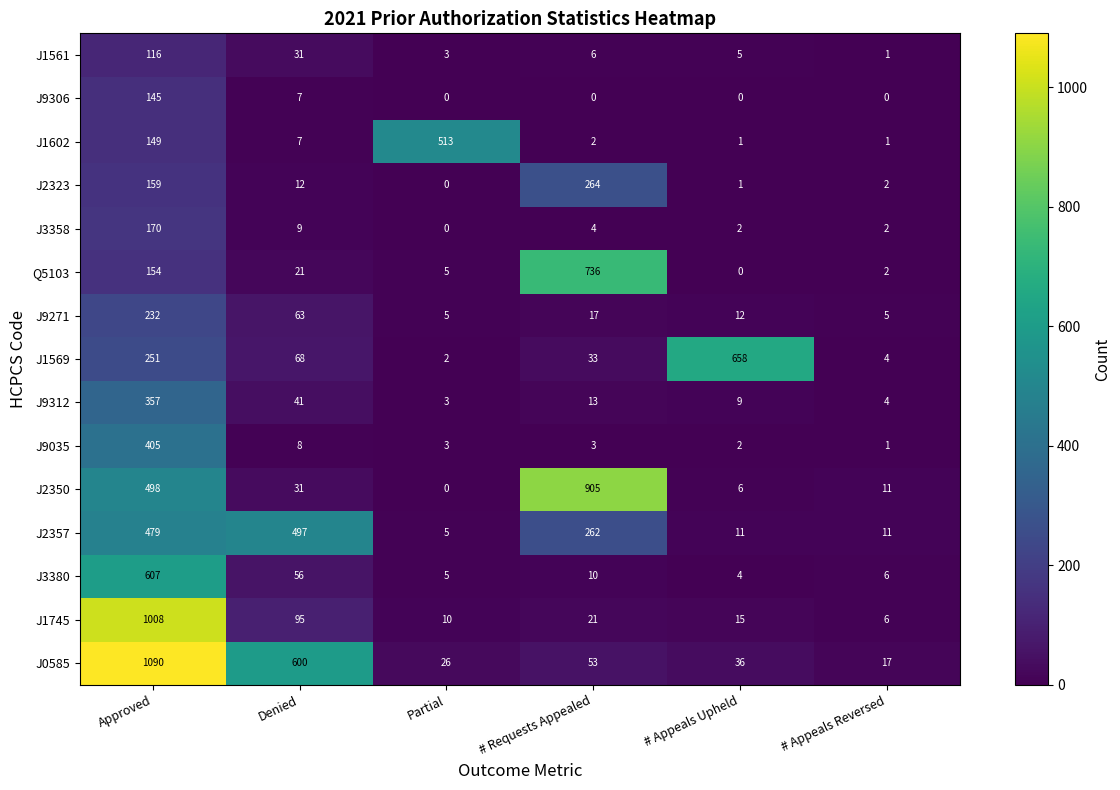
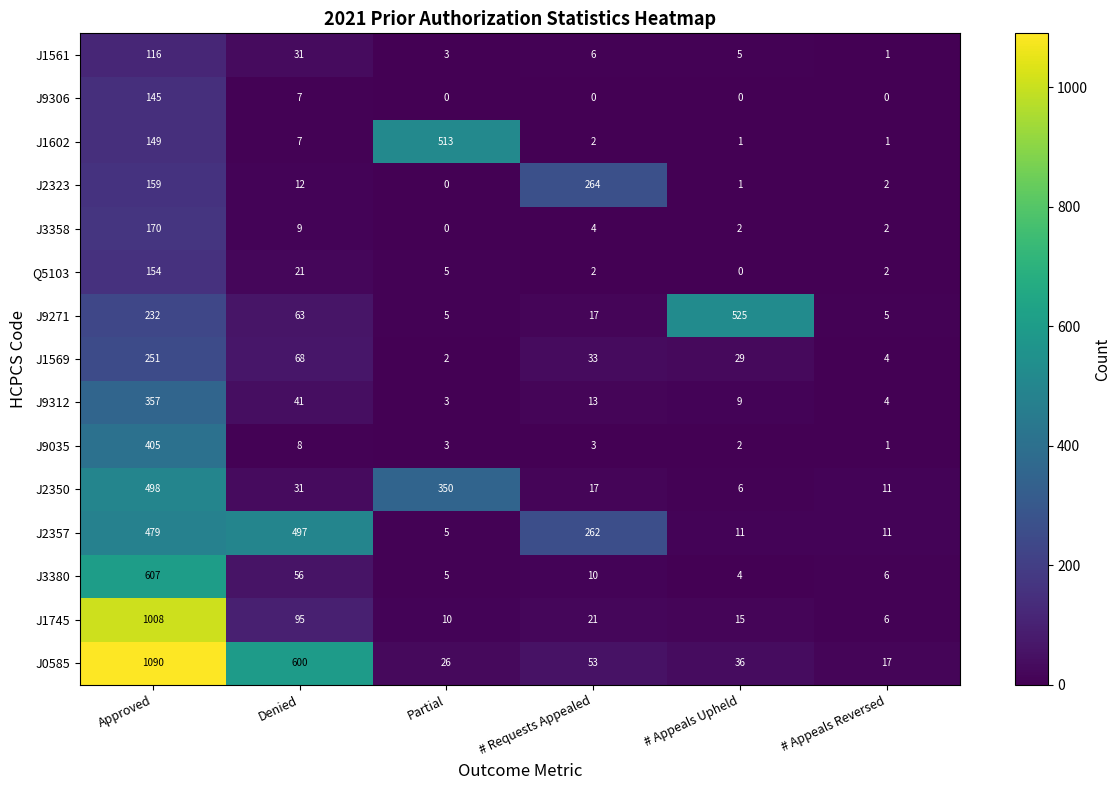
Q5103, # Requests Appealed: 736 -> 2
J9271, # Appeals Upheld: 12 -> 525
J1569, # Appeals Upheld: 658 -> 29
J2350, Partial: 0 -> 350
J2350, # Requests Appealed: 905 -> 17
